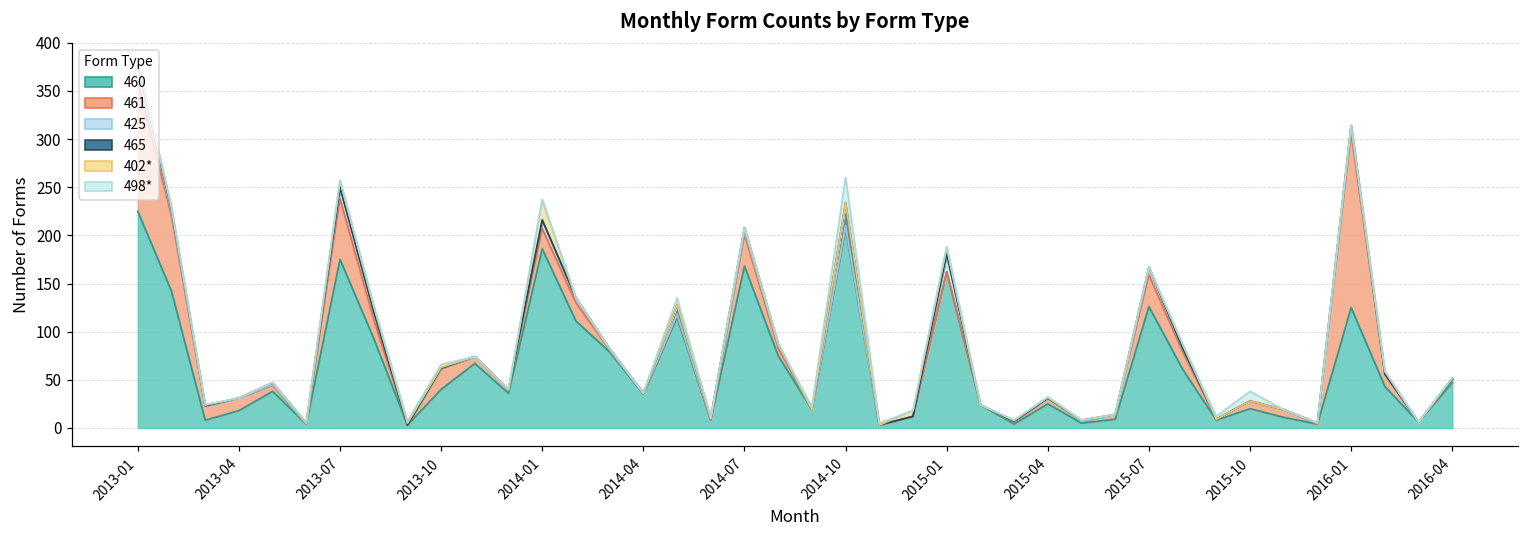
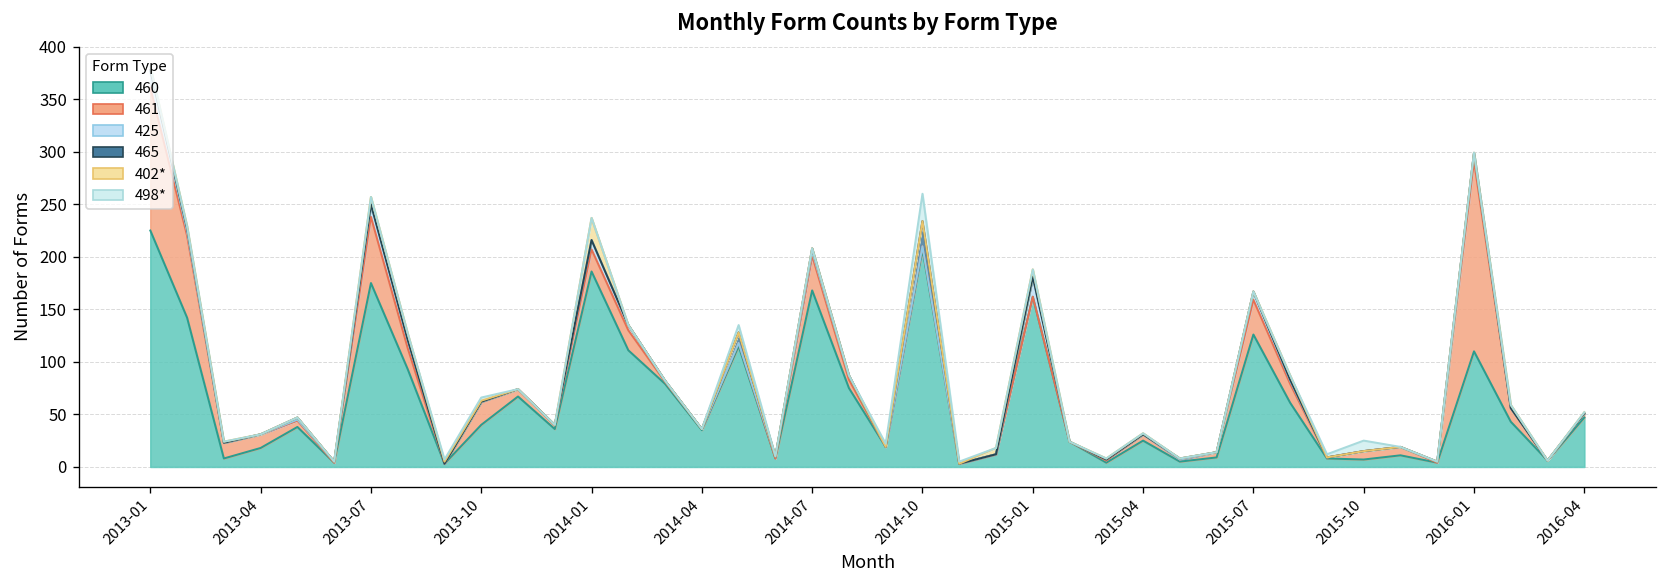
460, 2015-10: 20 -> 10
460, 2016-01: 130 -> 110
